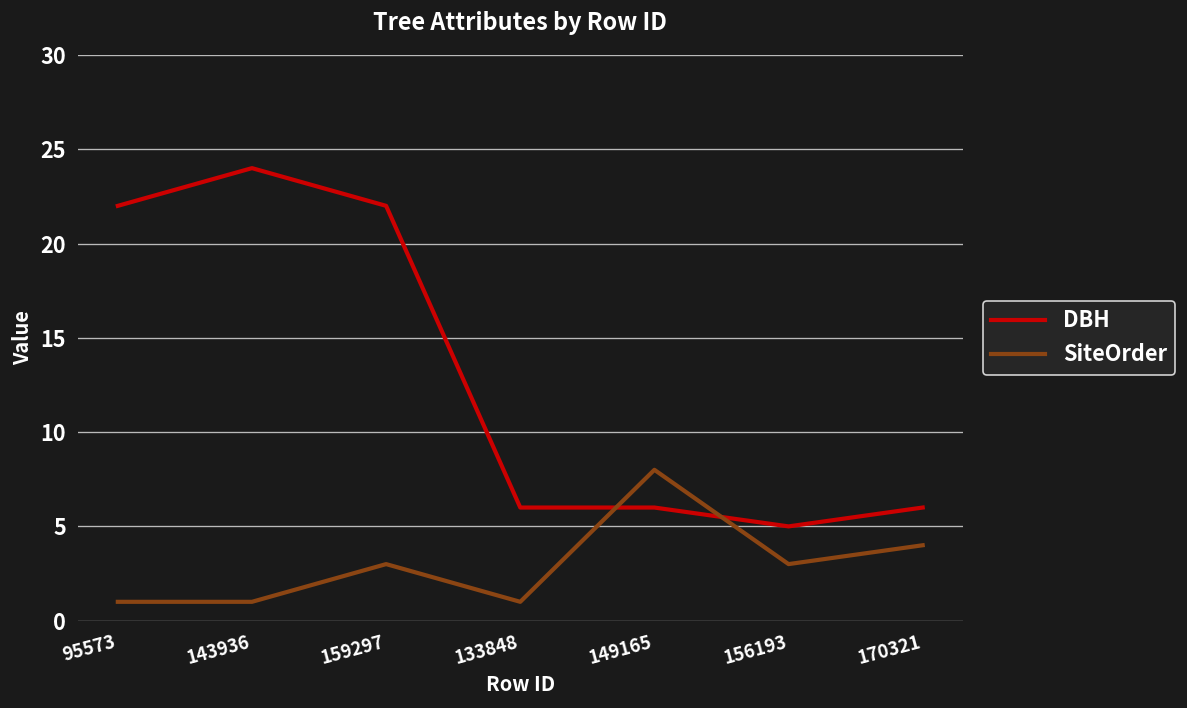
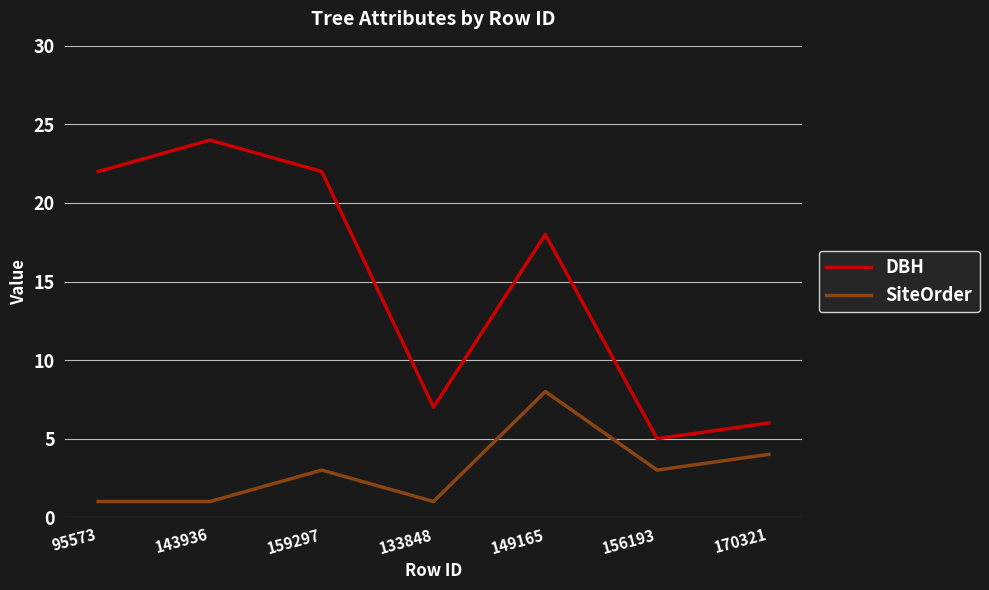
DBH, 133848: 6 -> 7
DBH, 149165: 6 -> 18
